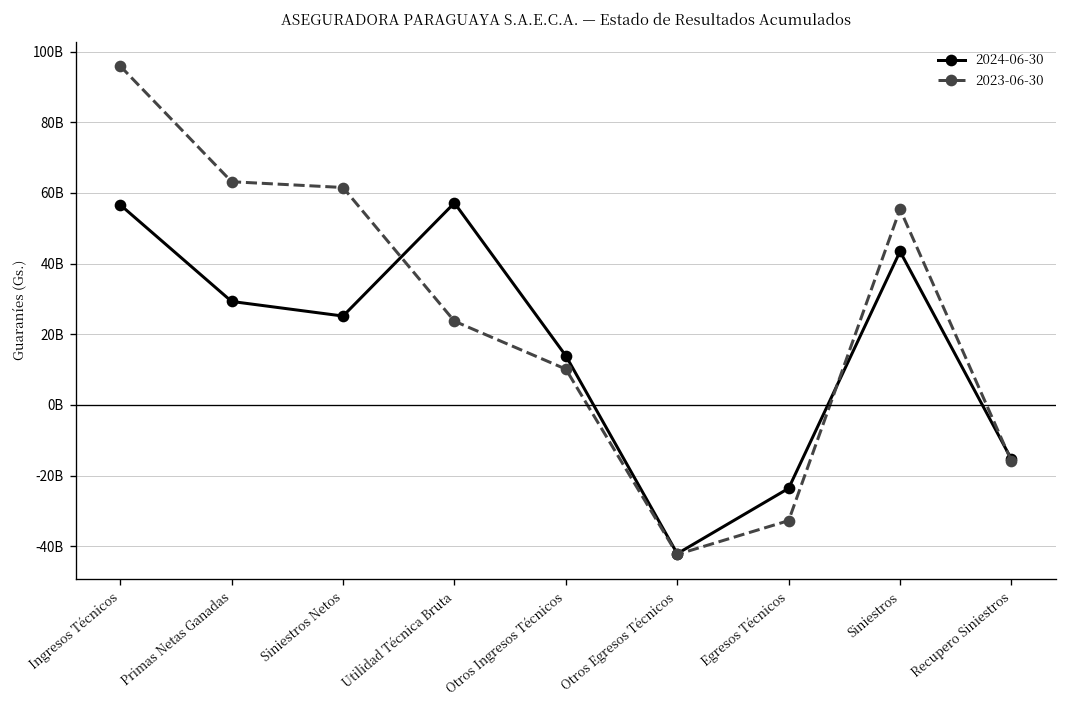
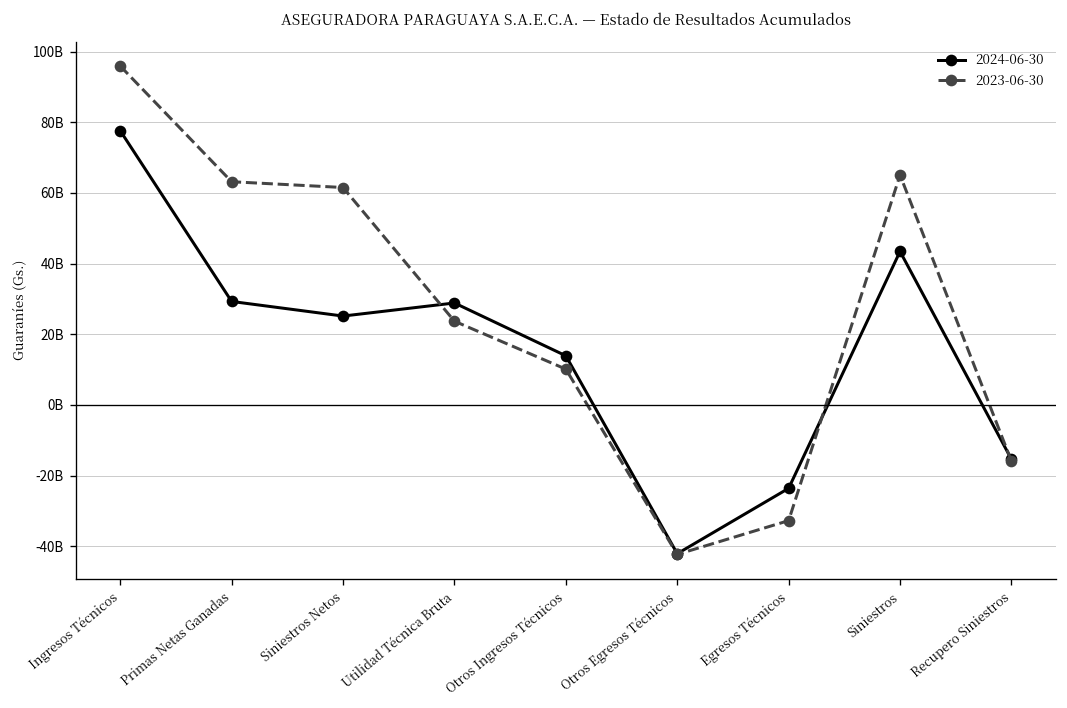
2024-06-30, Ingresos Técnicos: 57000000000 -> 78000000000
2024-06-30, Utilidad Técnica Bruta: 57000000000 -> 29000000000
2023-06-30, Siniestros: 55000000000 -> 65000000000
